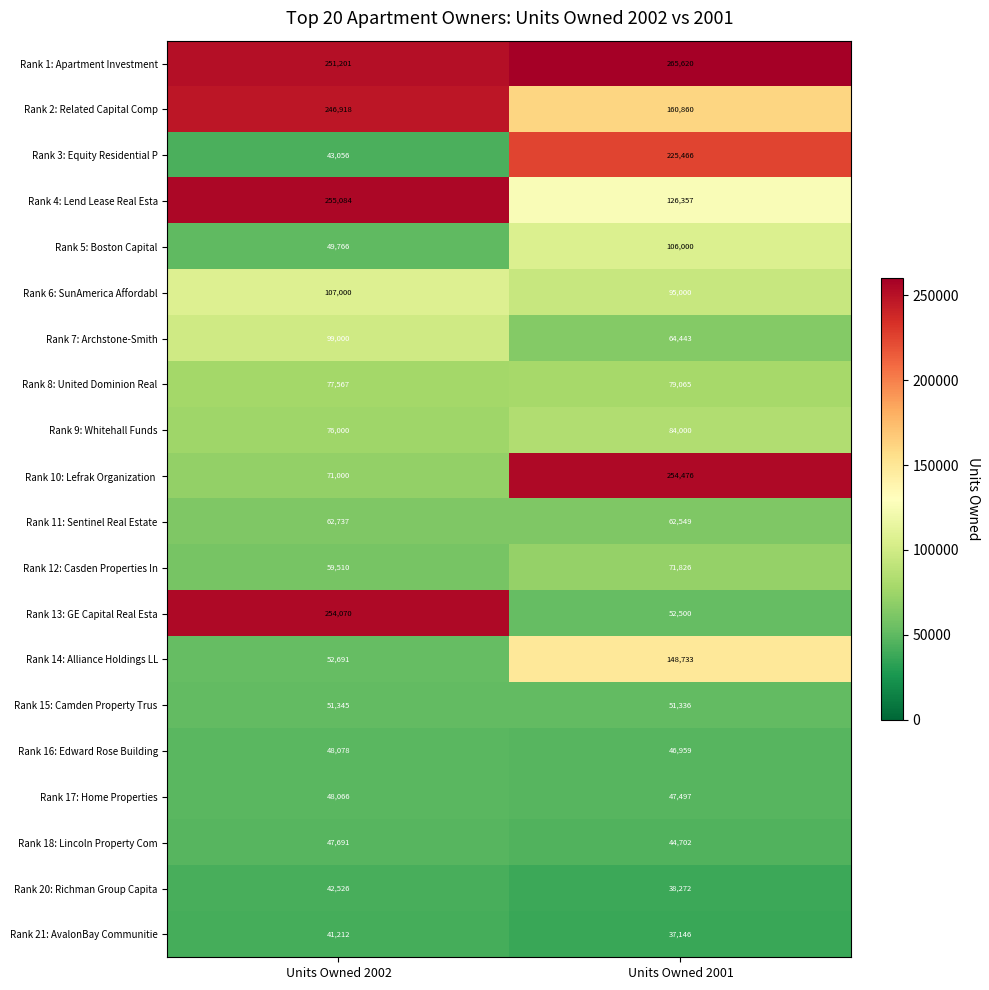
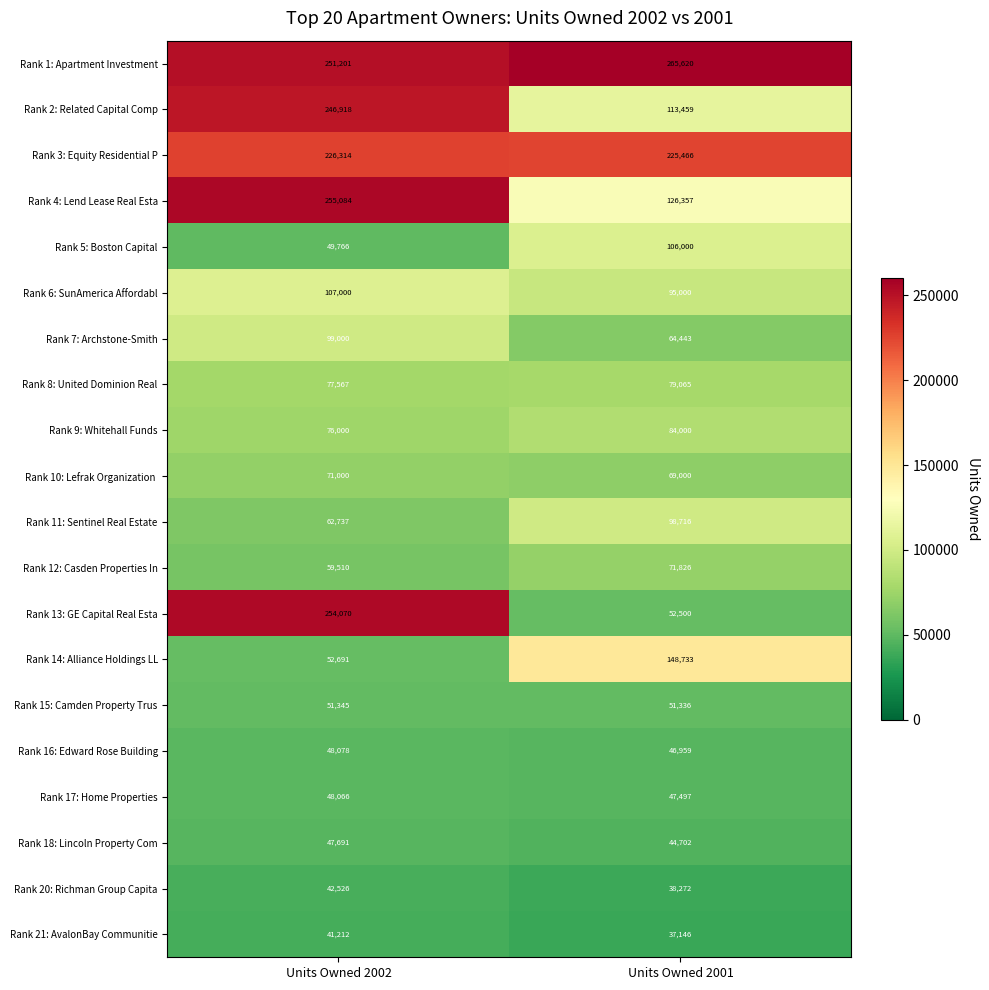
Rank 2: Related Capital Comp, Units Owned 2001: 160,860 -> 113,459
Rank 3: Equity Residential P, Units Owned 2002: 43,056 -> 226,314
Rank 10: Lefrak Organization, Units Owned 2001: 254,476 -> 69,000
Rank 11: Sentinel Real Estate, Units Owned 2001: 62,549 -> 98,716
